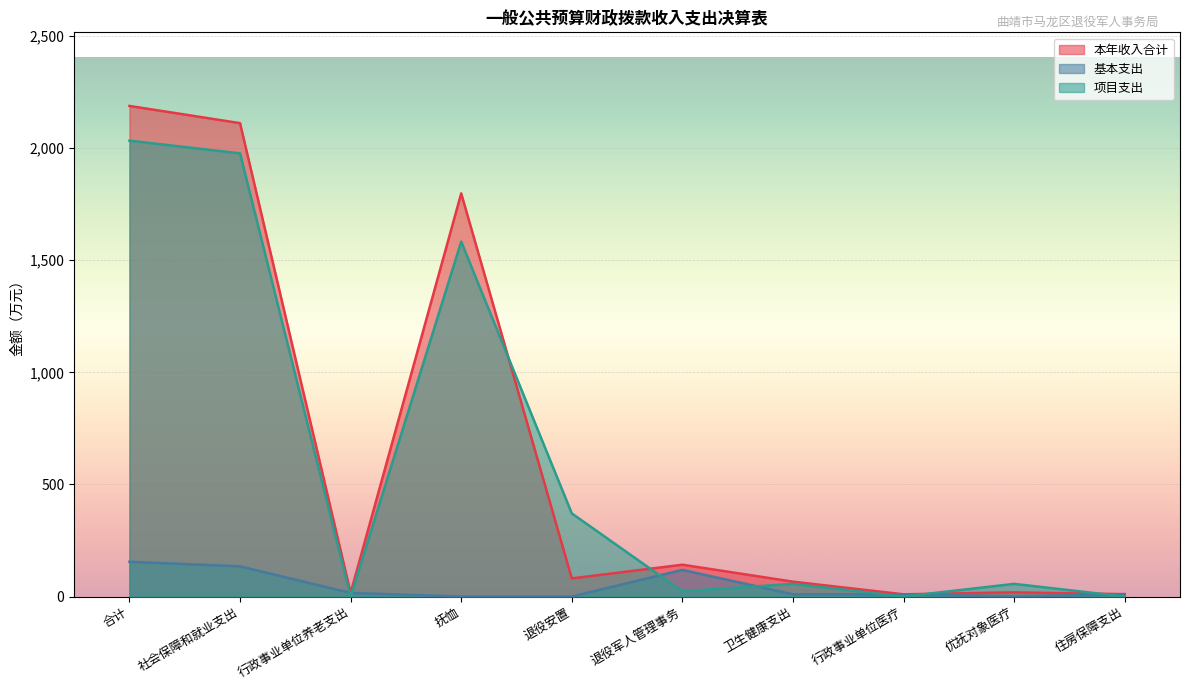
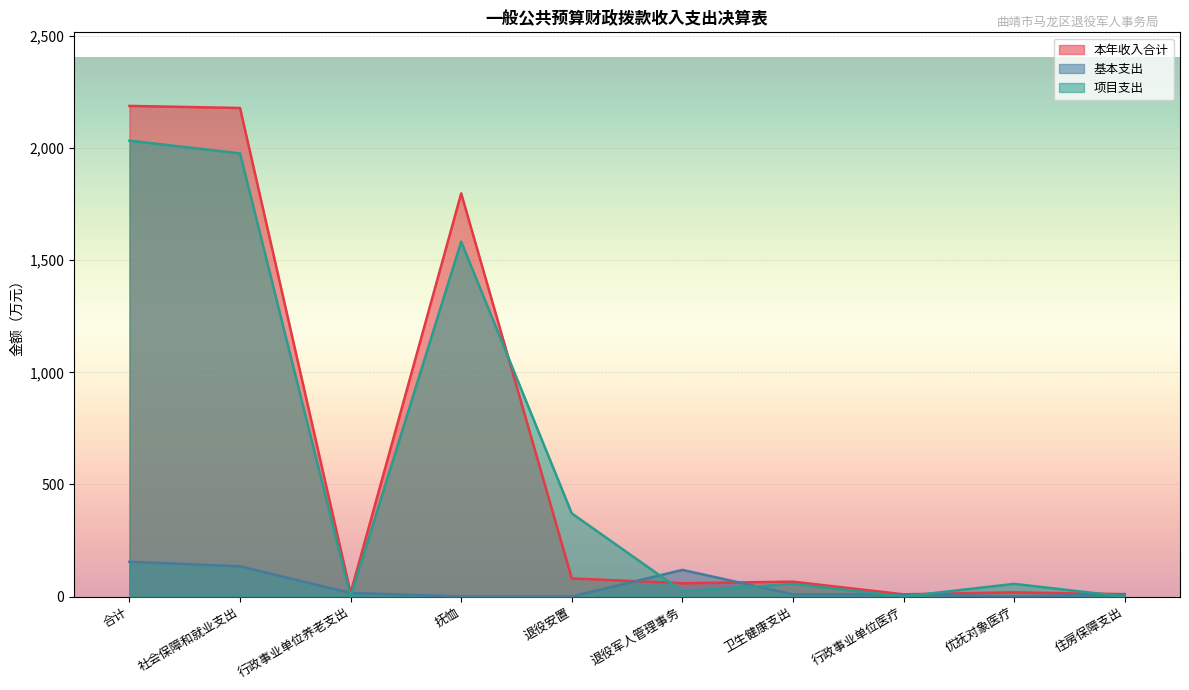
本年收入合计, 社会保障和就业支出: 2,110 -> 2,180
本年收入合计, 退役军人管理事务: 140 -> 60
